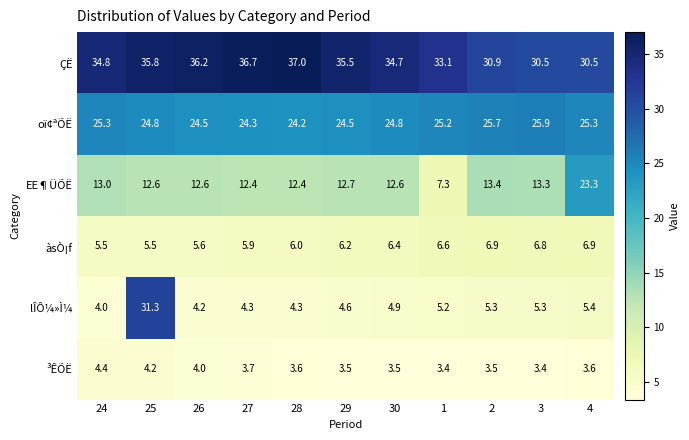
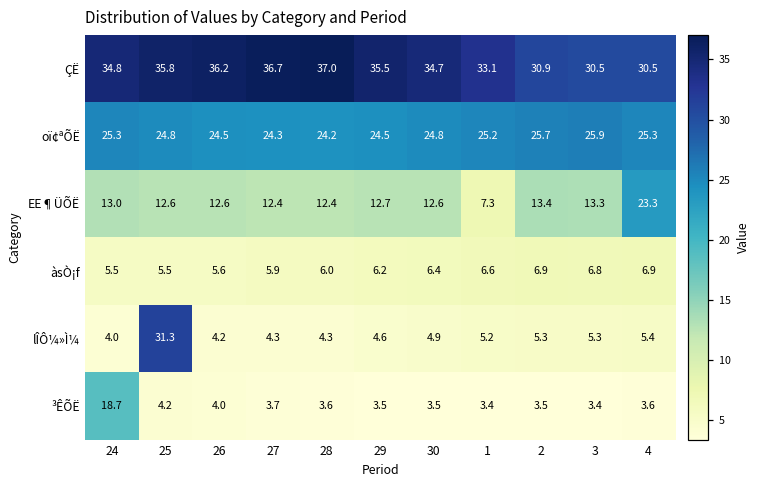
³ÊÕË, 24: 4.4 -> 18.7
